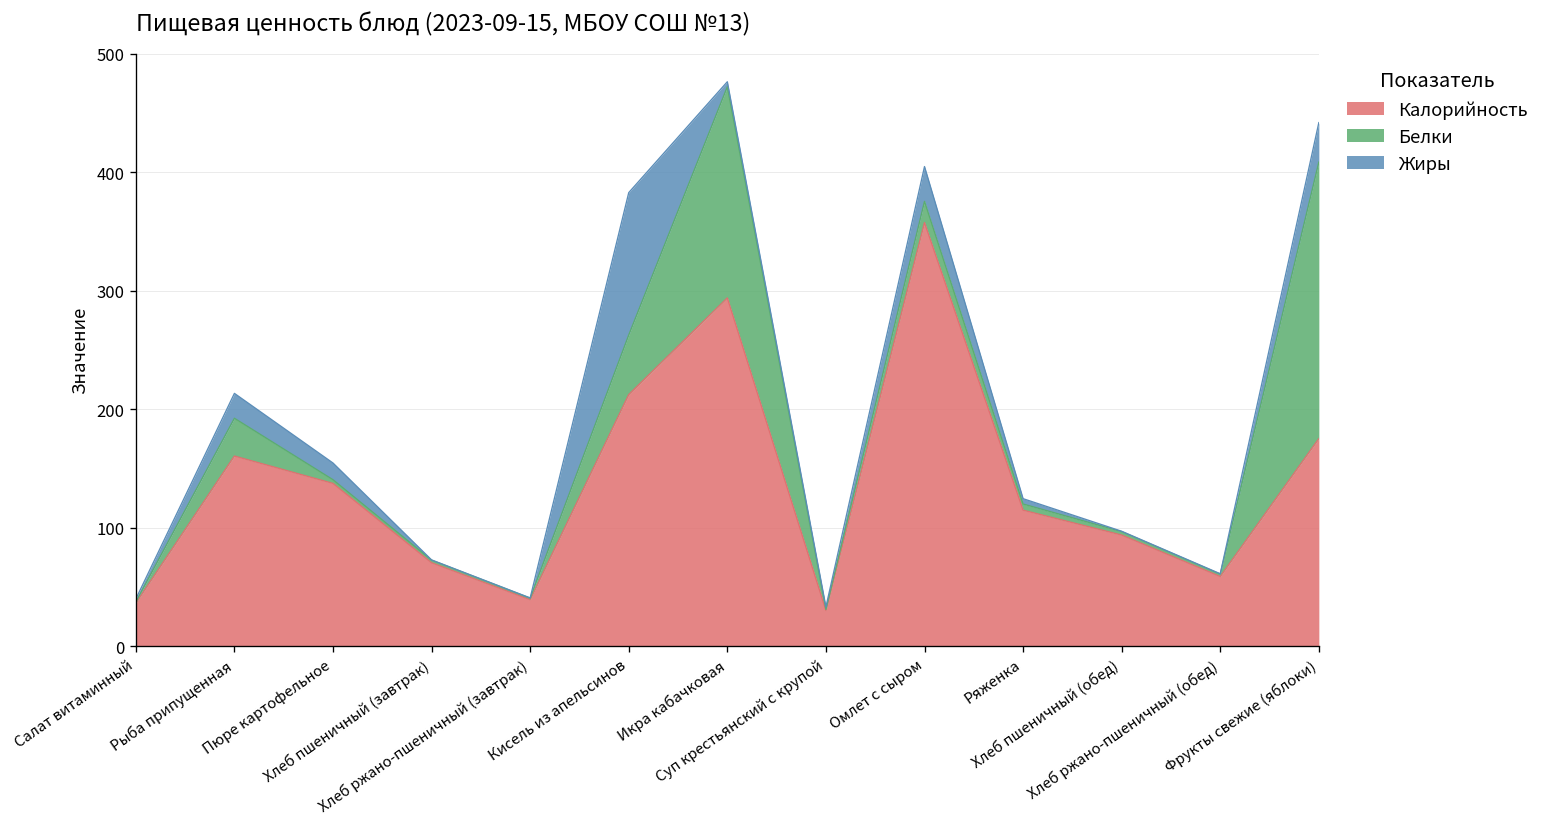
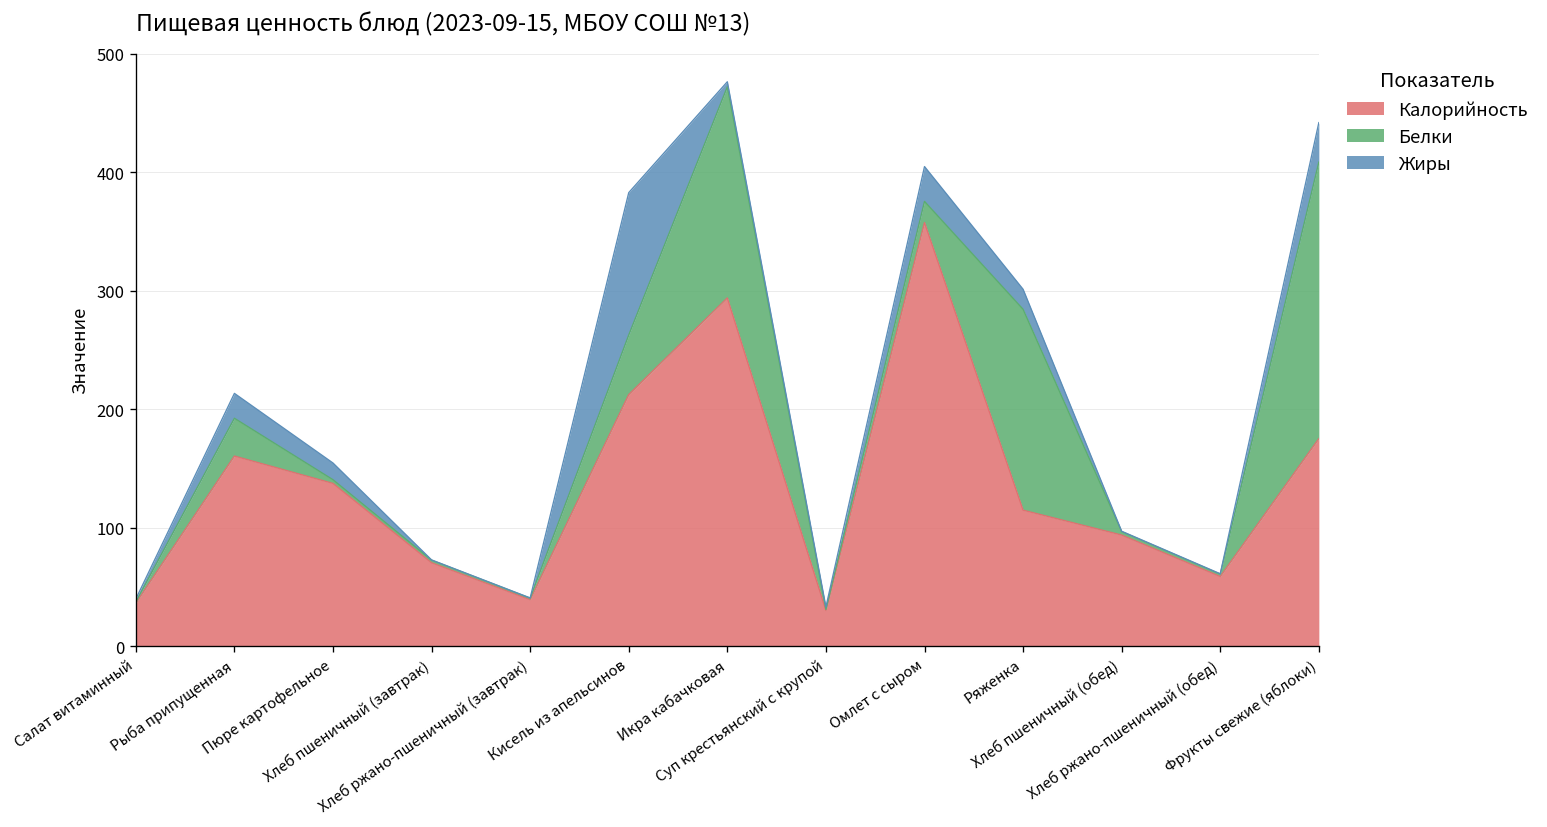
Белки, Ряженка: 10 -> 170
Жиры, Ряженка: 0 -> 20
